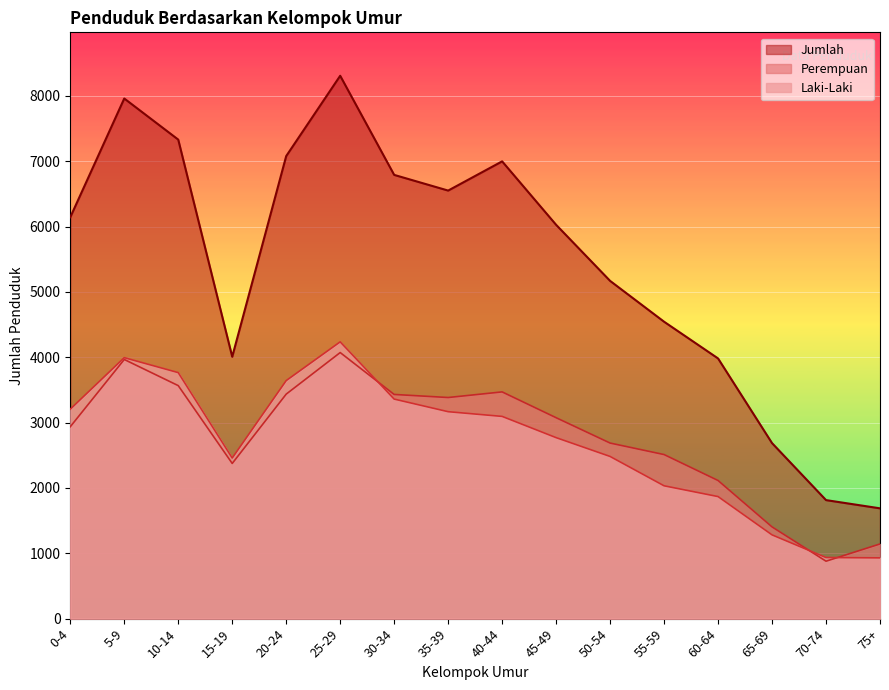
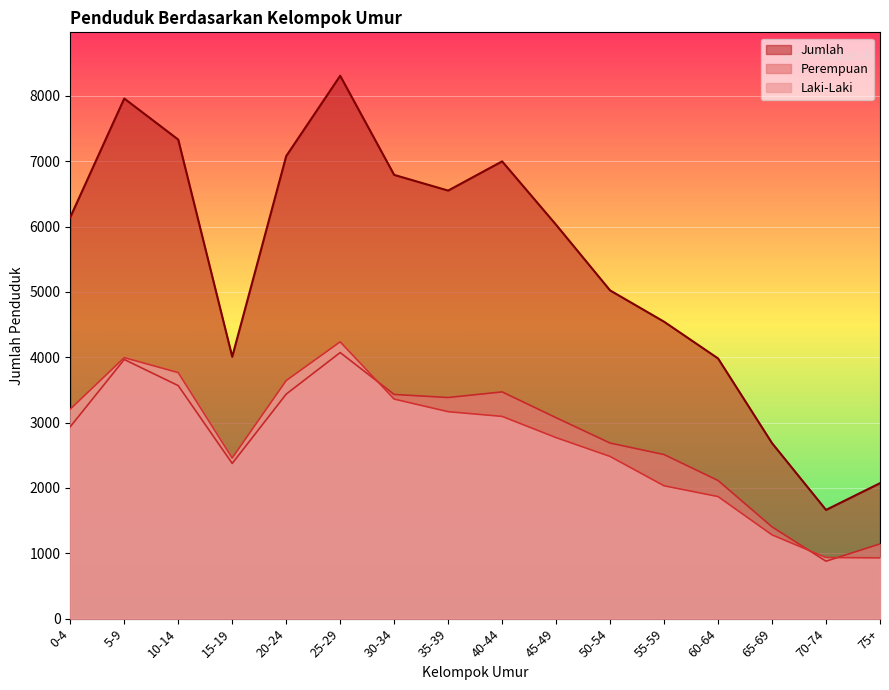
Jumlah, 50-54: 5200 -> 5000
Jumlah, 70-74: 1800 -> 1700
Jumlah, 75+: 1700 -> 2100
